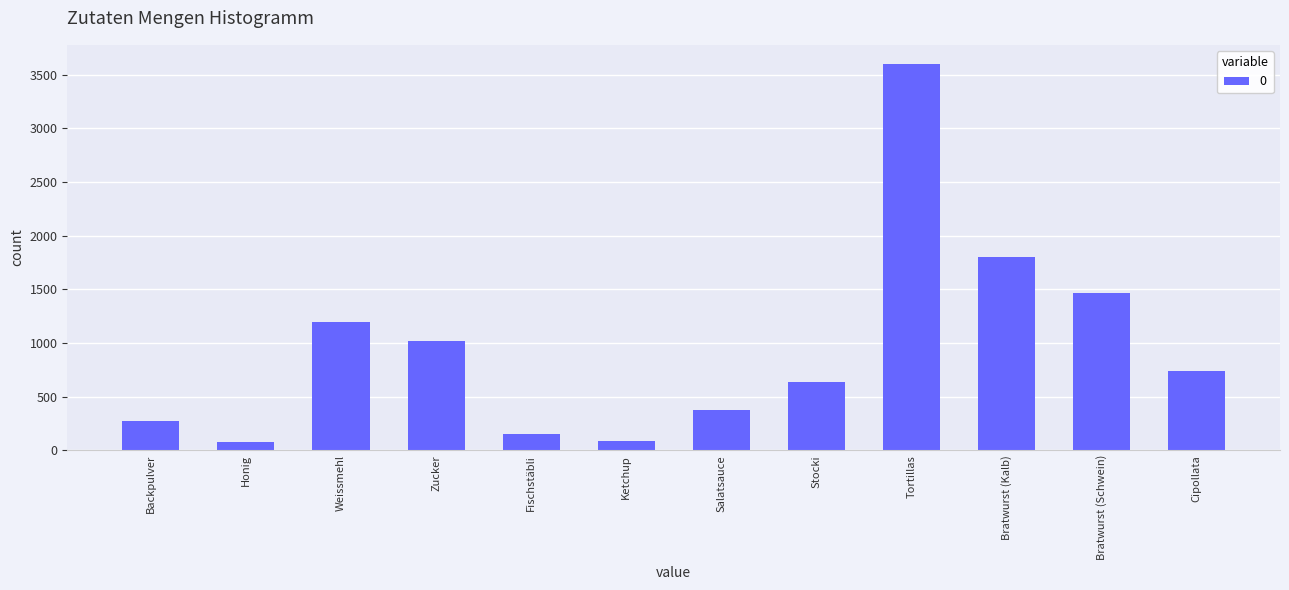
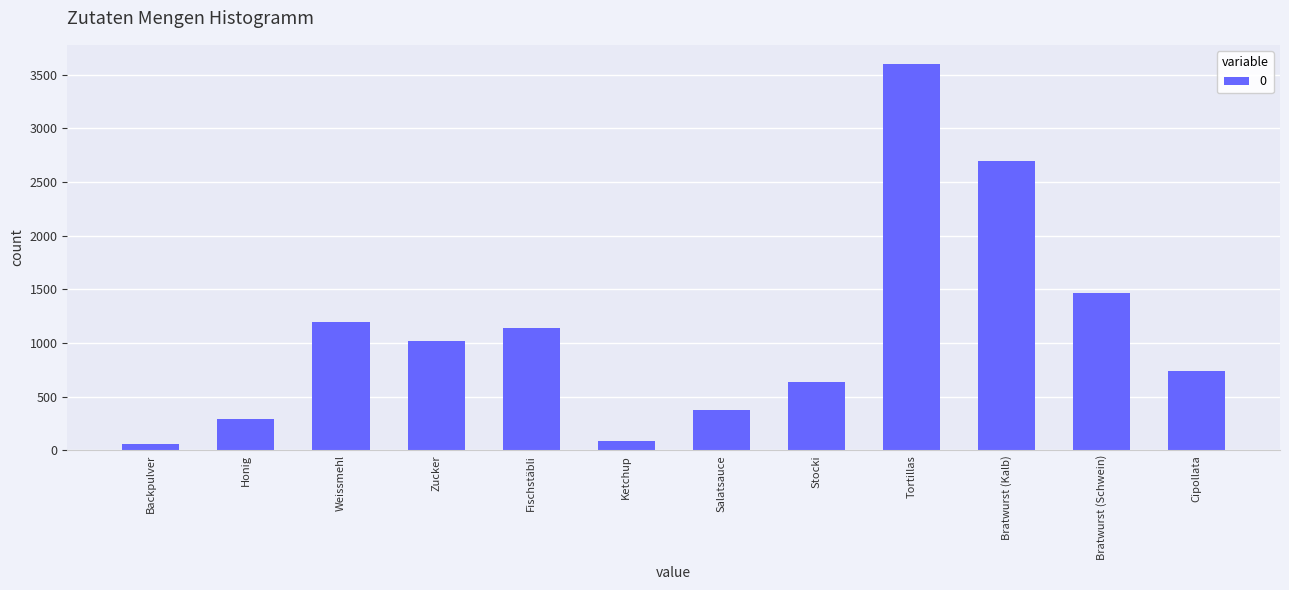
Backpulver: 270 -> 60
Honig: 80 -> 290
Fischstäbli: 150 -> 1140
Bratwurst (Kalb): 1800 -> 2700
